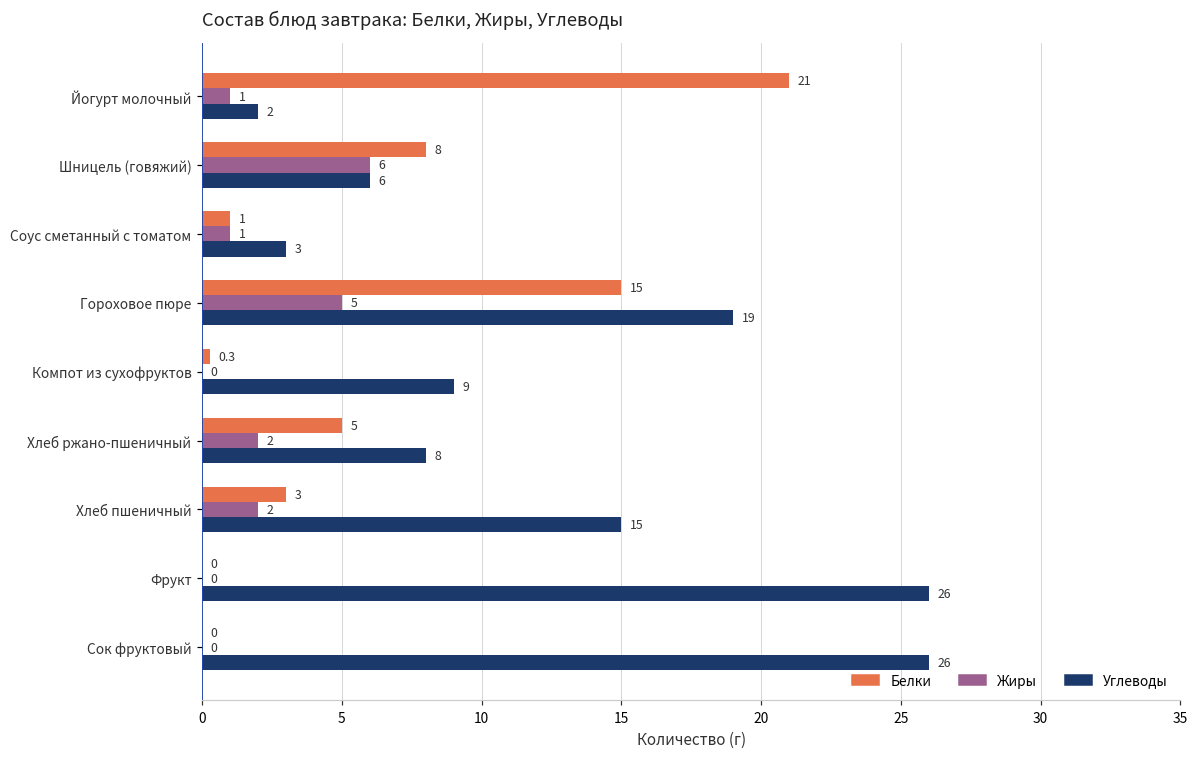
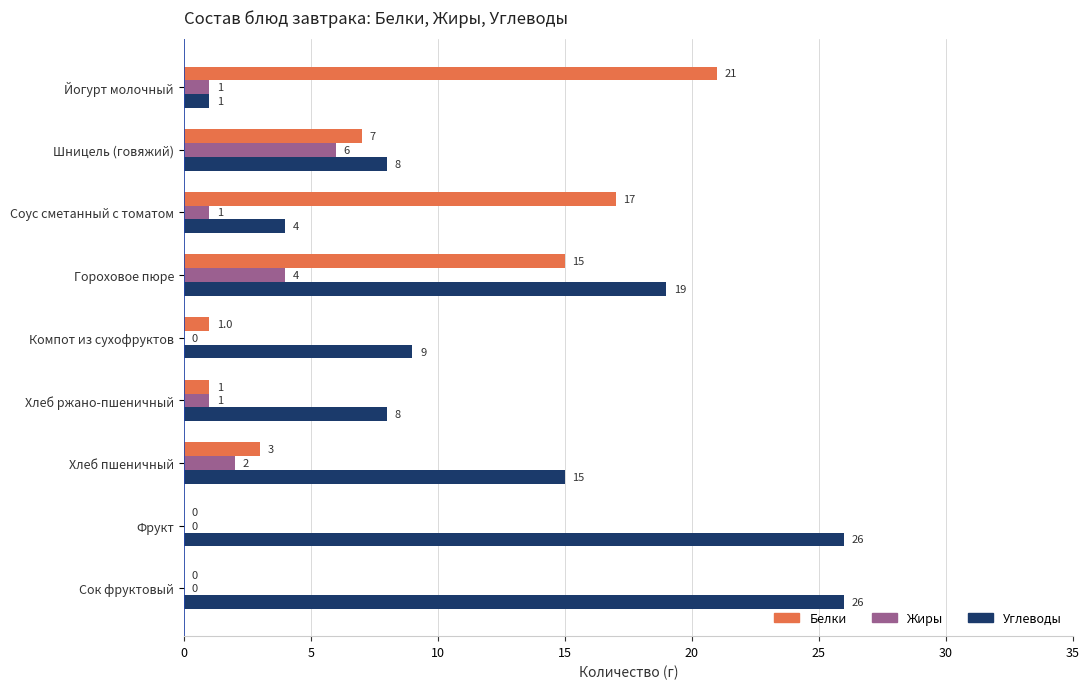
Углеводы, Йогурт молочный: 2 -> 1
Белки, Шницель (говяжий): 8 -> 7
Углеводы, Шницель (говяжий): 6 -> 8
Белки, Соус сметанный с томатом: 1 -> 17
Углеводы, Соус сметанный с томатом: 3 -> 4
Жиры, Гороховое пюре: 5 -> 4
Белки, Компот из сухофруктов: 0.3 -> 1.0
Белки, Хлеб ржано-пшеничный: 5 -> 1
Жиры, Хлеб ржано-пшеничный: 2 -> 1
